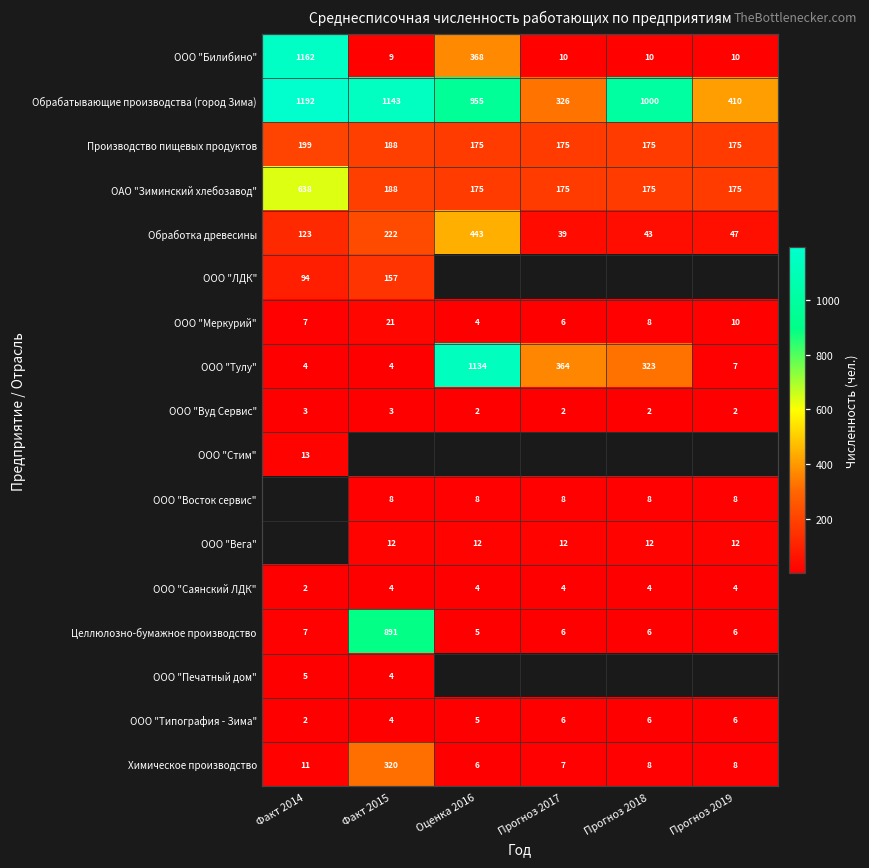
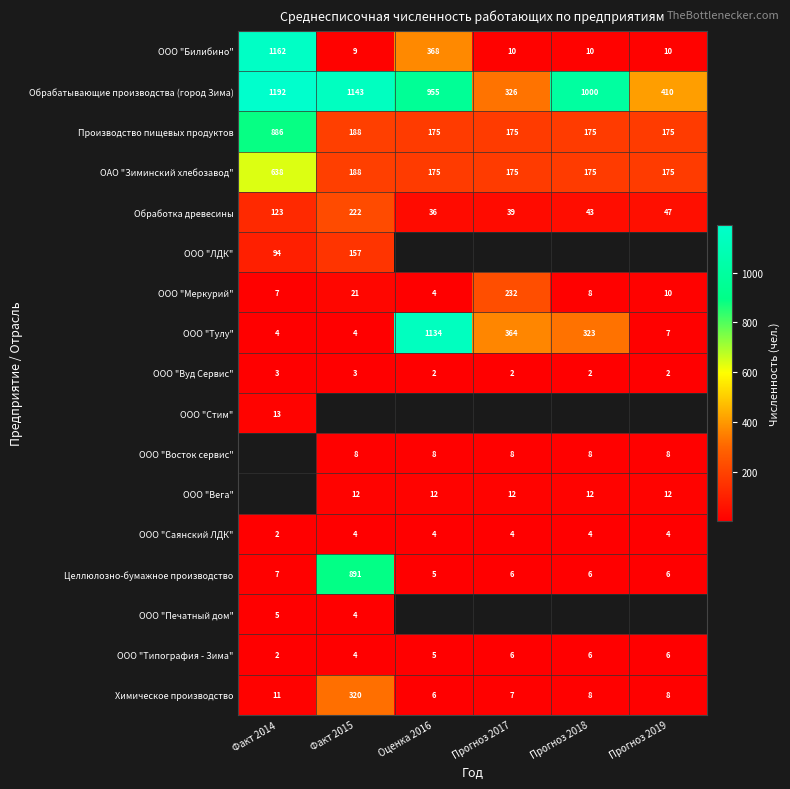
Производство пищевых продуктов, Факт 2014: 199 -> 886
Обработка древесины, Оценка 2016: 443 -> 36
ООО "Меркурий", Прогноз 2017: 6 -> 232
